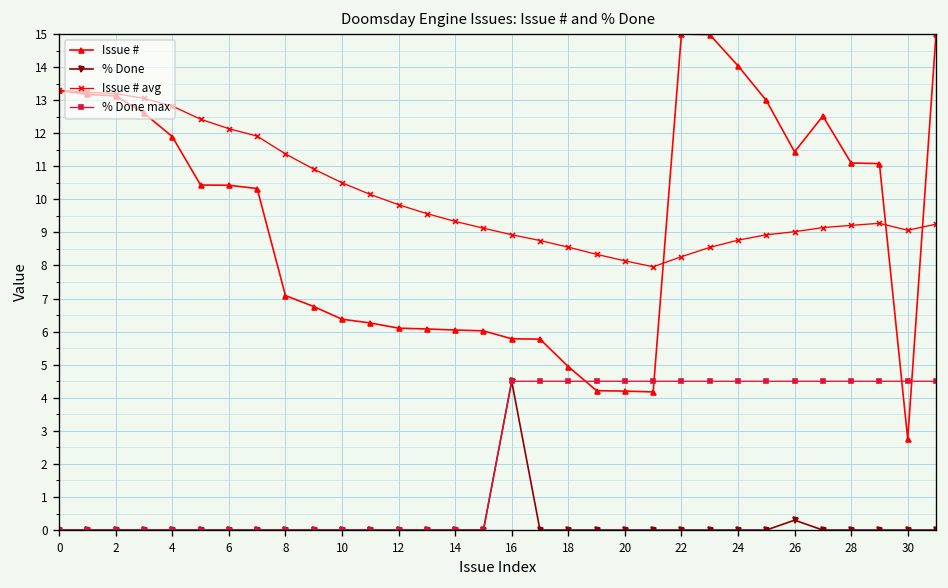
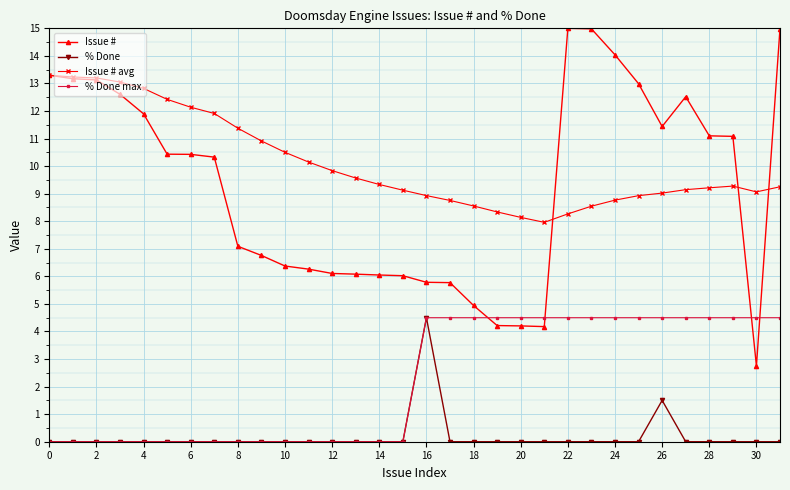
% Done, 26: 0.3 -> 1.5
